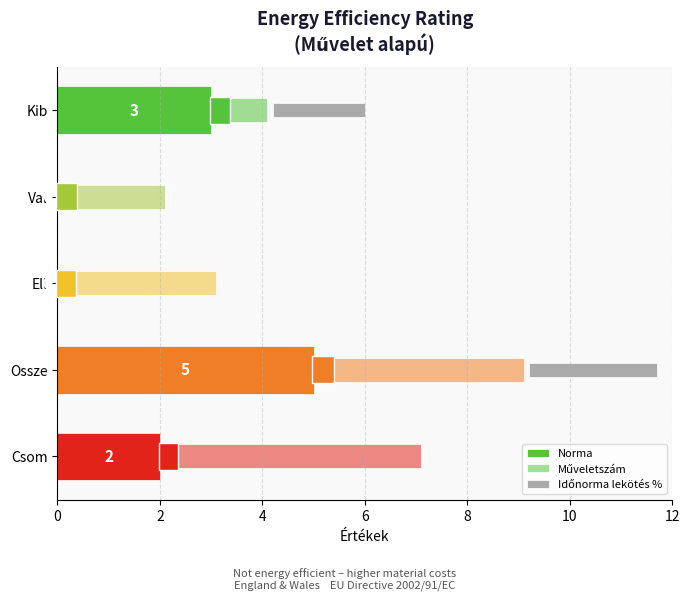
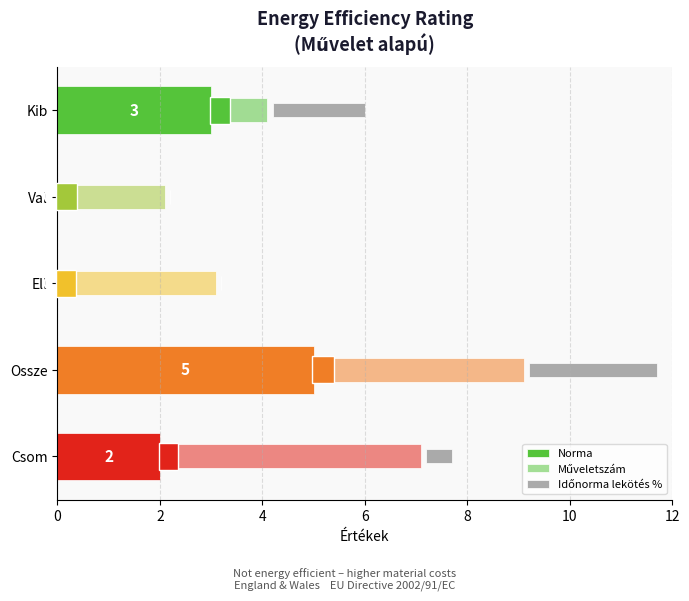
Időnorma lekötés %, Csom: 0.0 -> 0.5
